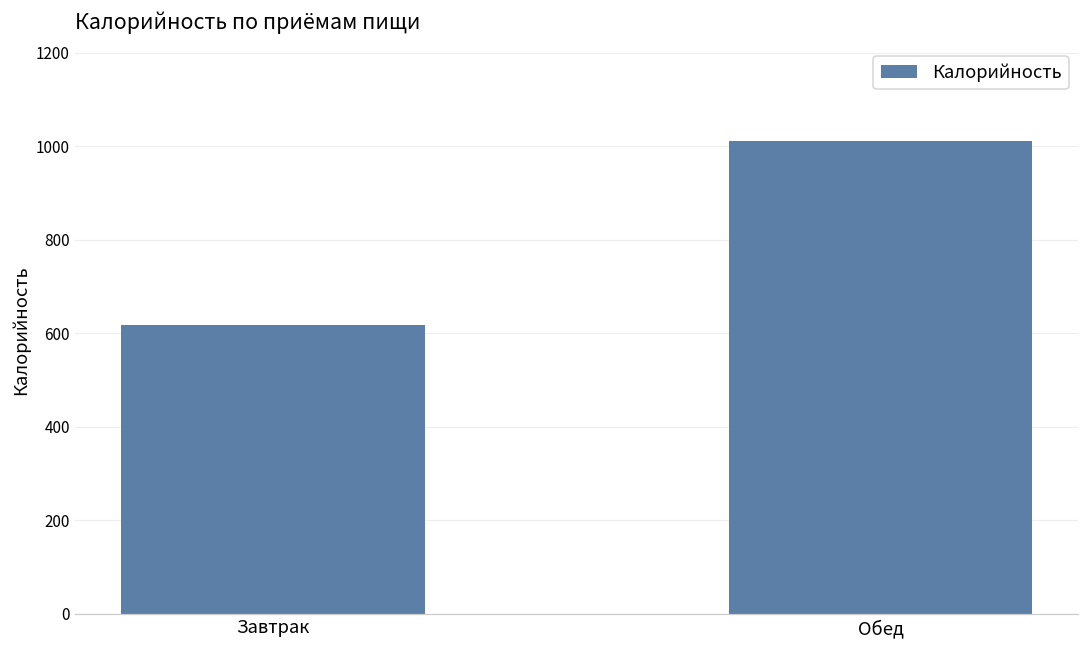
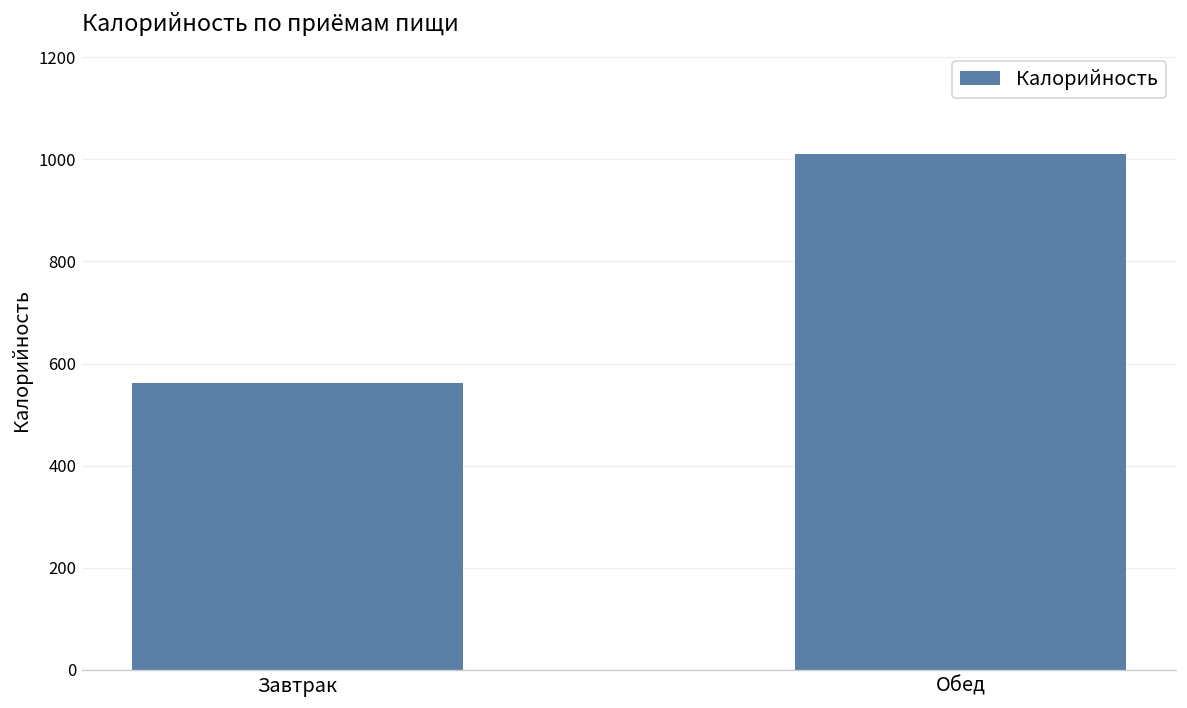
Завтрак: 620 -> 560
